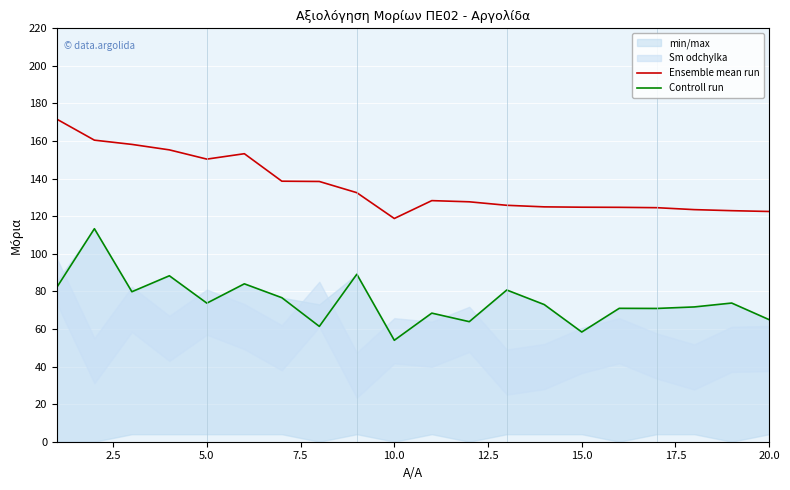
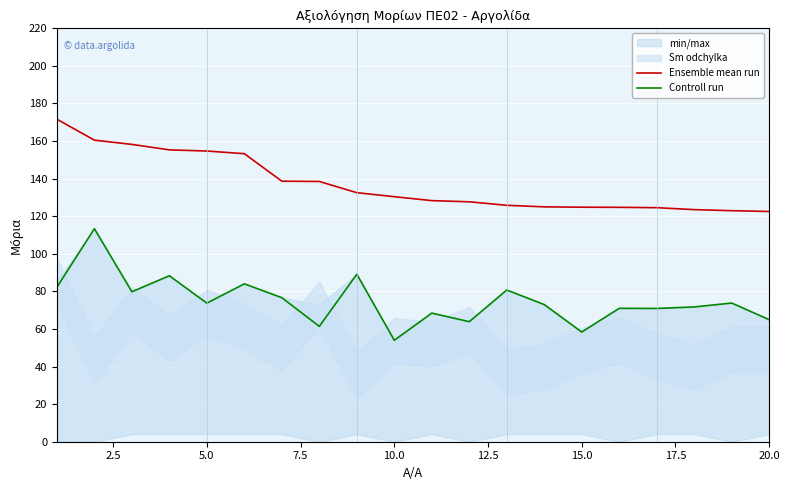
Ensemble mean run, 5.0: 150 -> 155
Ensemble mean run, 10.0: 119 -> 130
